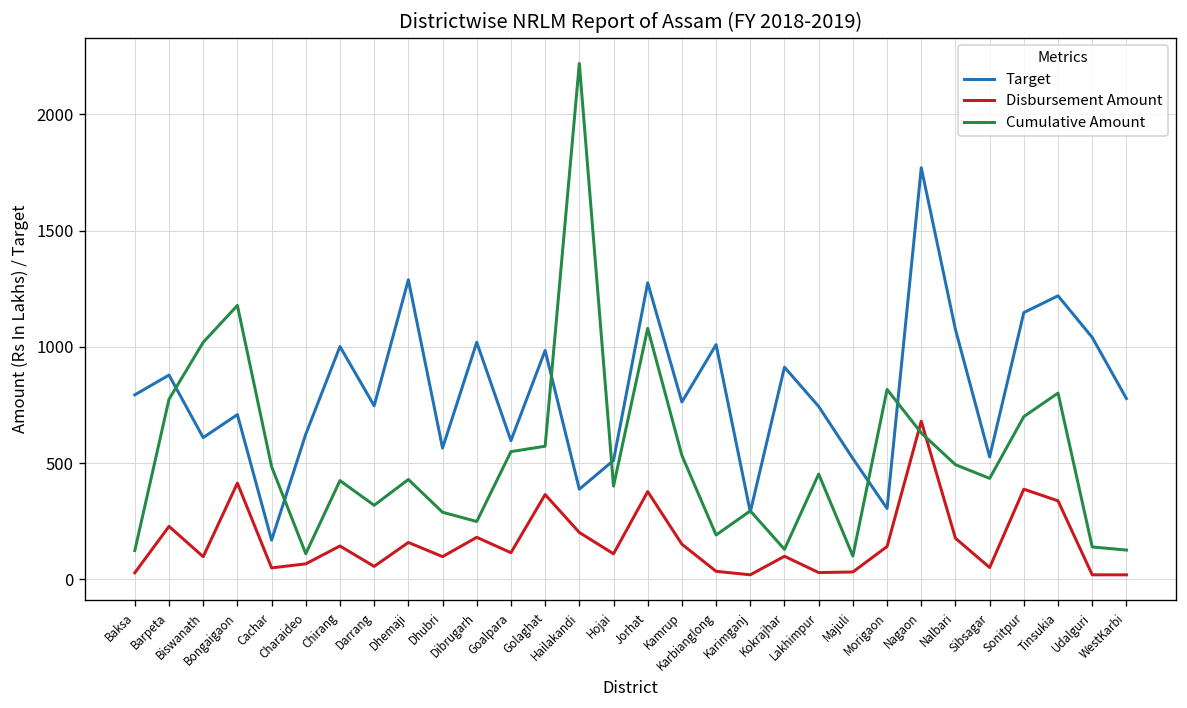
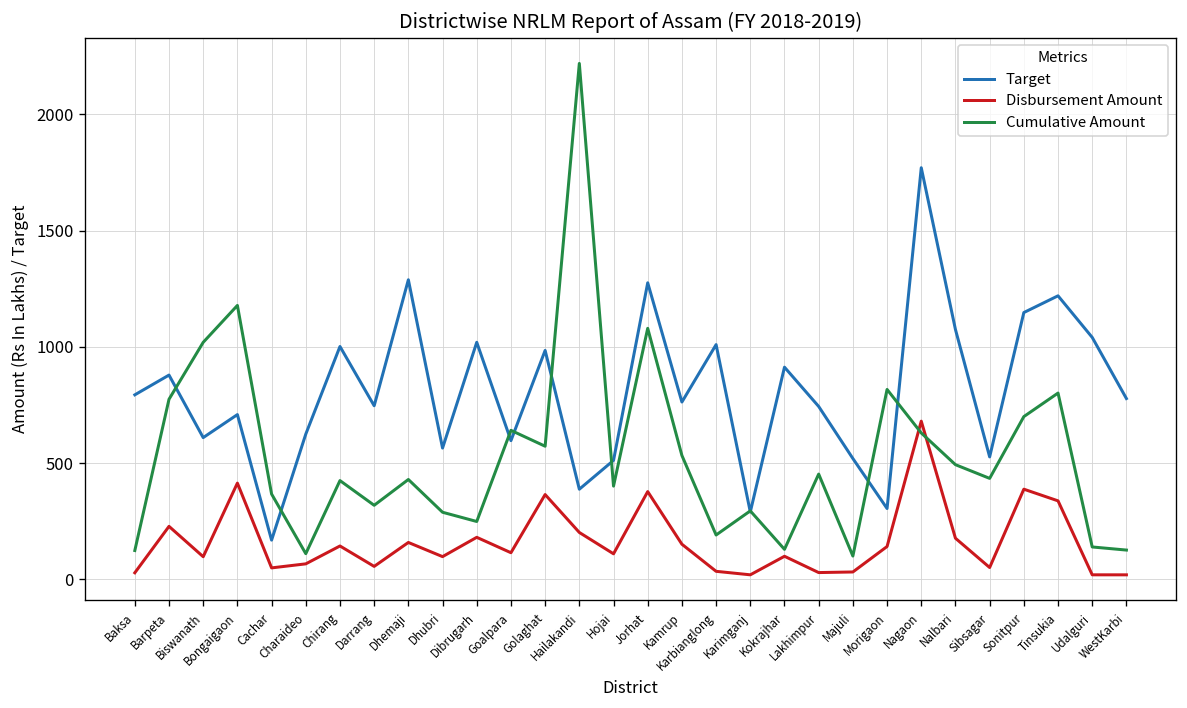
Cumulative Amount, Cachar: 490 -> 370
Cumulative Amount, Goalpara: 550 -> 640
